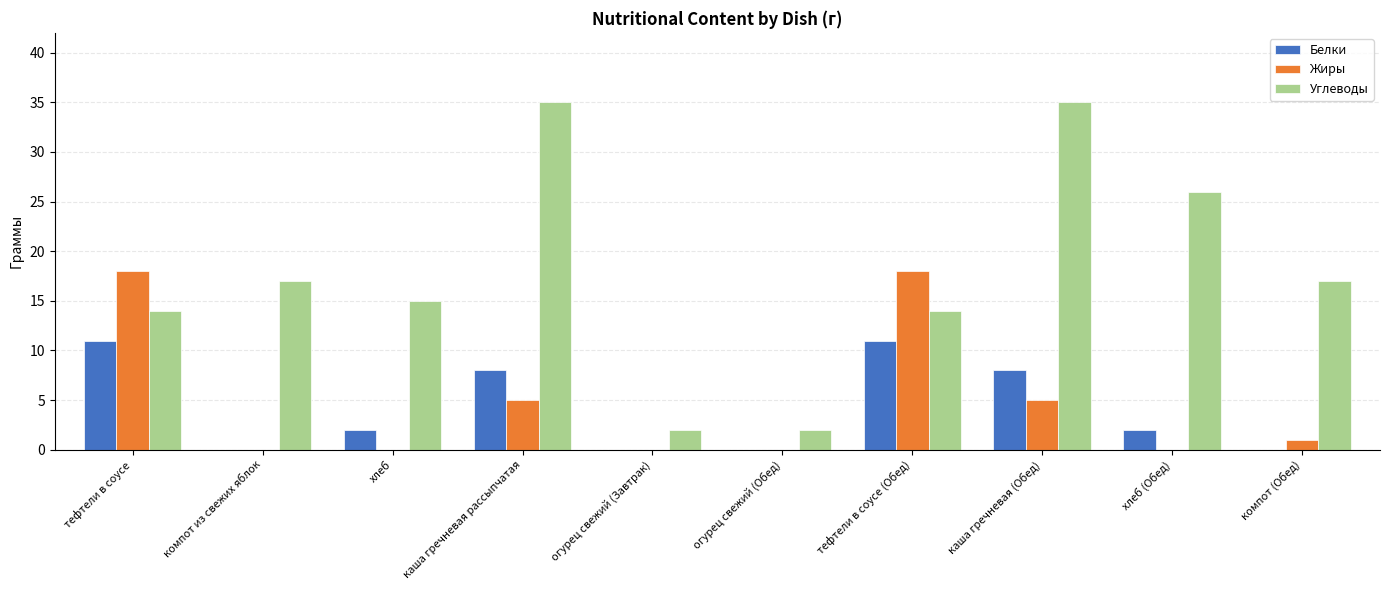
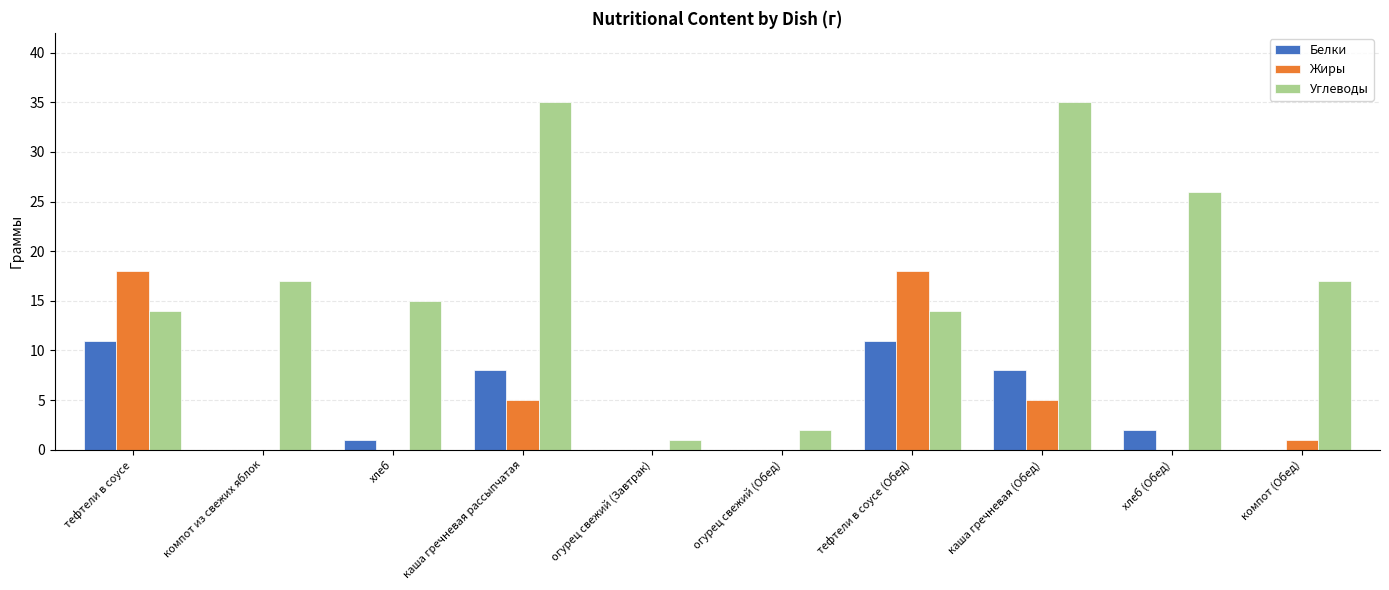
Белки, хлеб: 2 -> 1
Углеводы, огурец свежий (Завтрак): 2 -> 1
